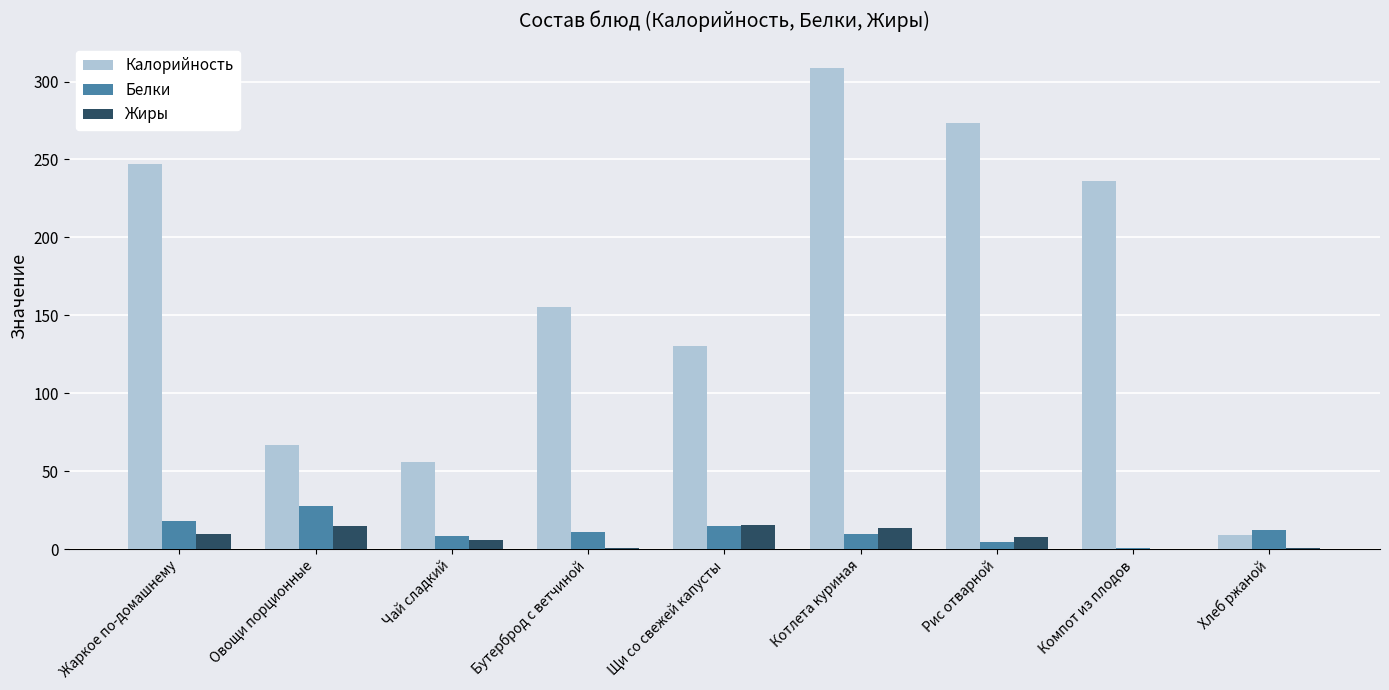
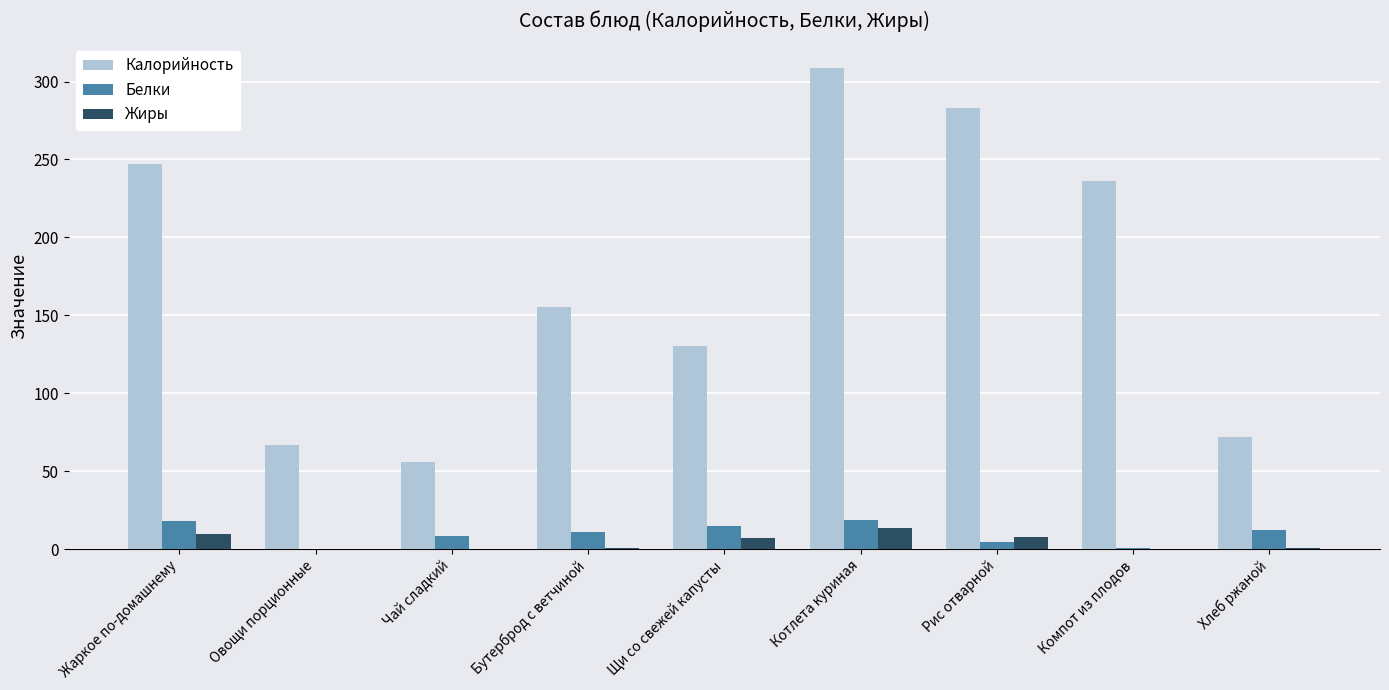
Белки, Овощи порционные: 28 -> 0
Жиры, Овощи порционные: 15 -> 0
Жиры, Чай сладкий: 6 -> 0
Жиры, Щи со свежей капусты: 15 -> 7
Белки, Котлета куриная: 10 -> 19
Калорийность, Рис отварной: 274 -> 283
Калорийность, Хлеб ржаной: 9 -> 72
